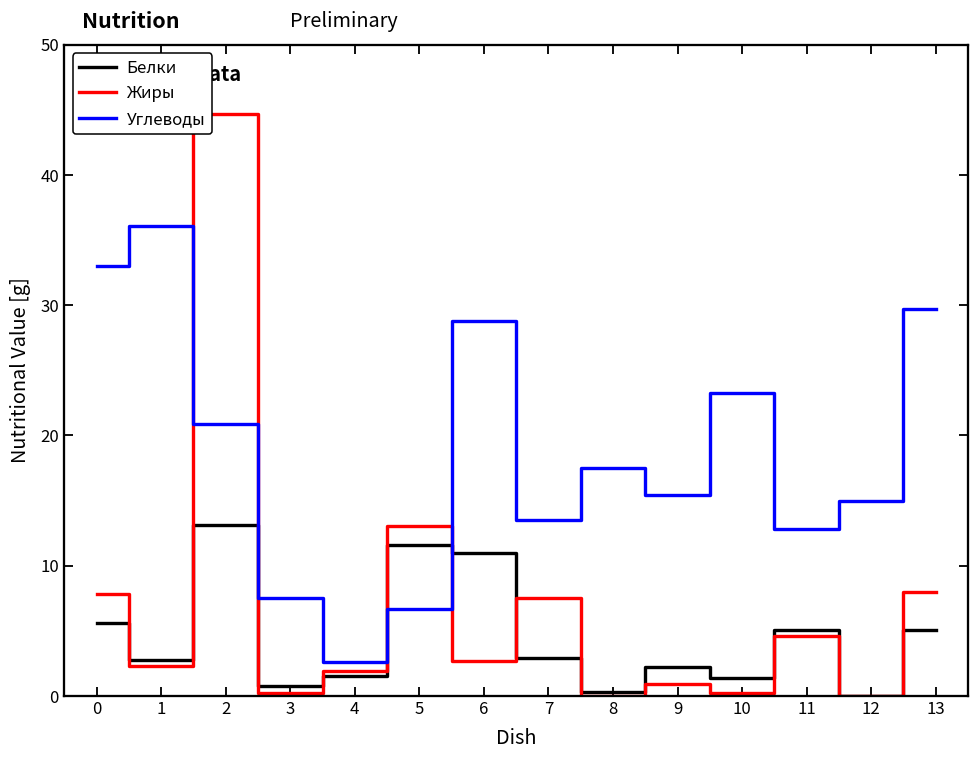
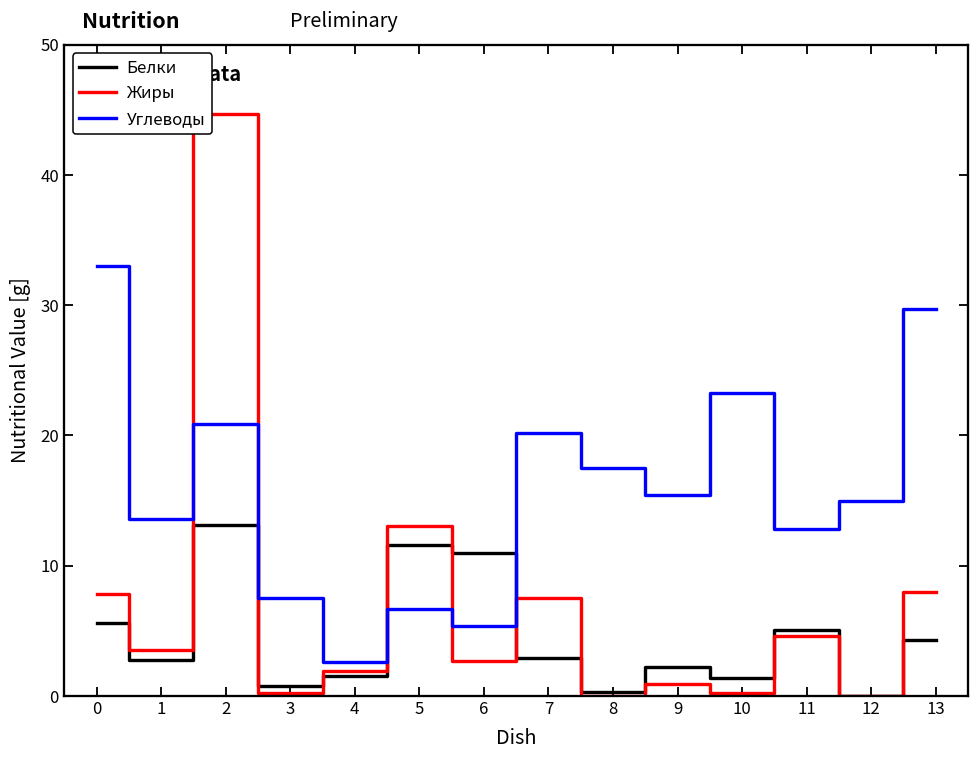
Жиры, 1: 2.3 -> 3.5
Углеводы, 1: 36.1 -> 13.6
Углеводы, 6: 28.8 -> 5.4
Углеводы, 7: 13.5 -> 20.2
Белки, 13: 5.1 -> 4.3
